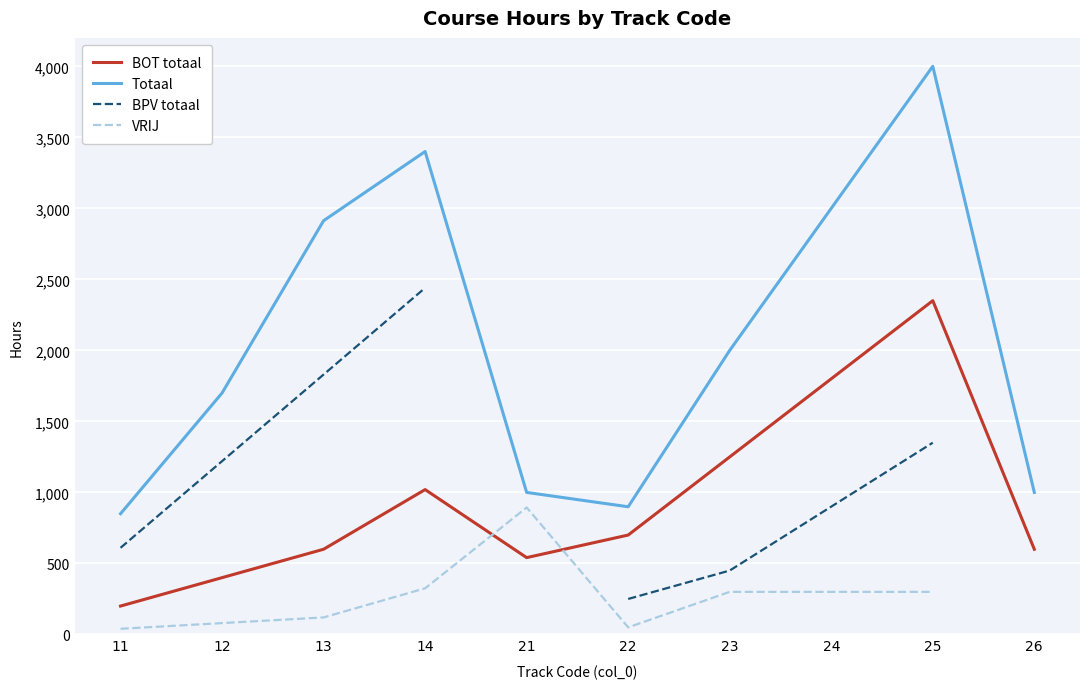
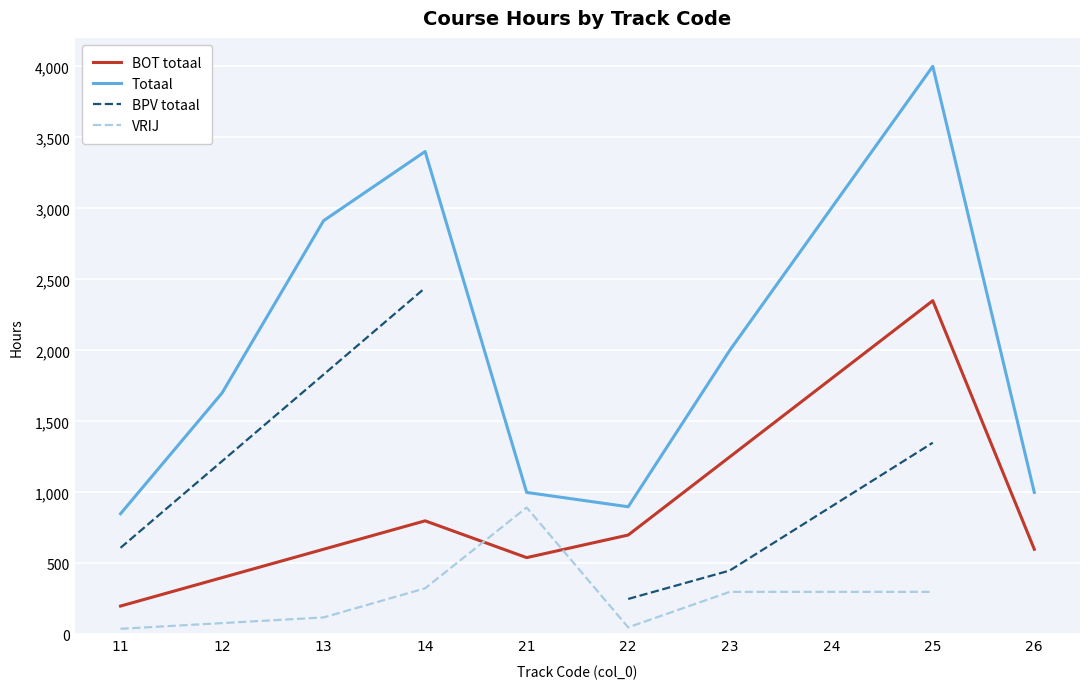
BOT totaal, 14: 1,020 -> 800
